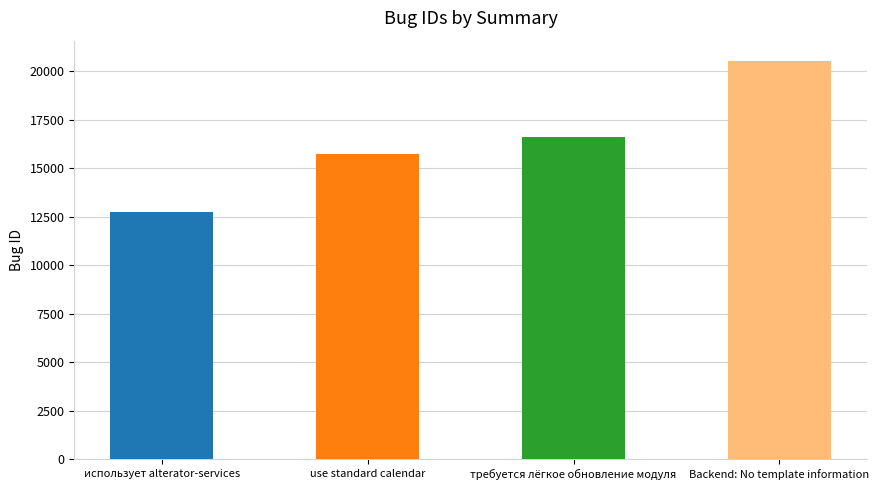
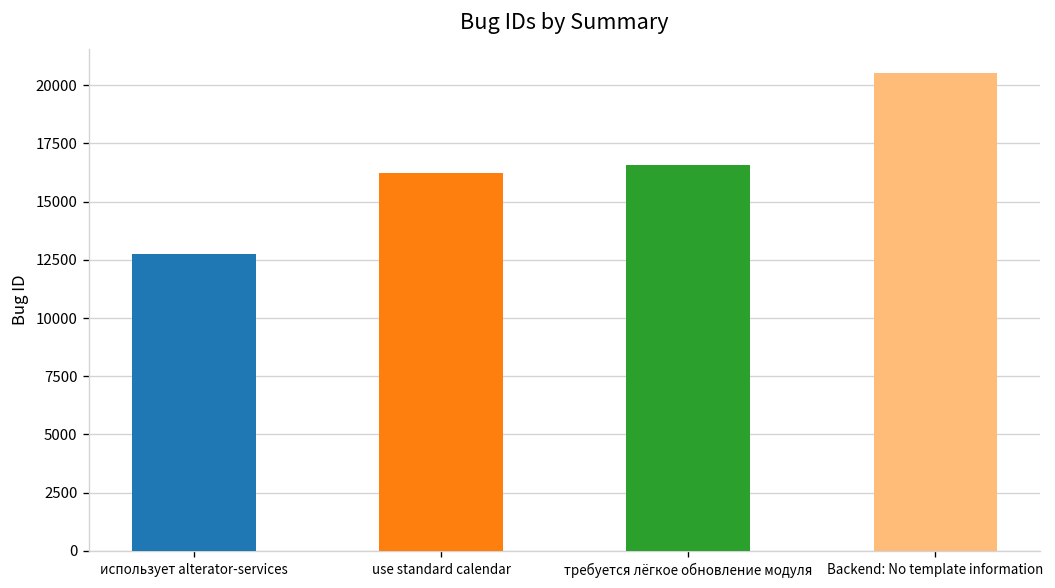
use standard calendar: 15700 -> 16200
